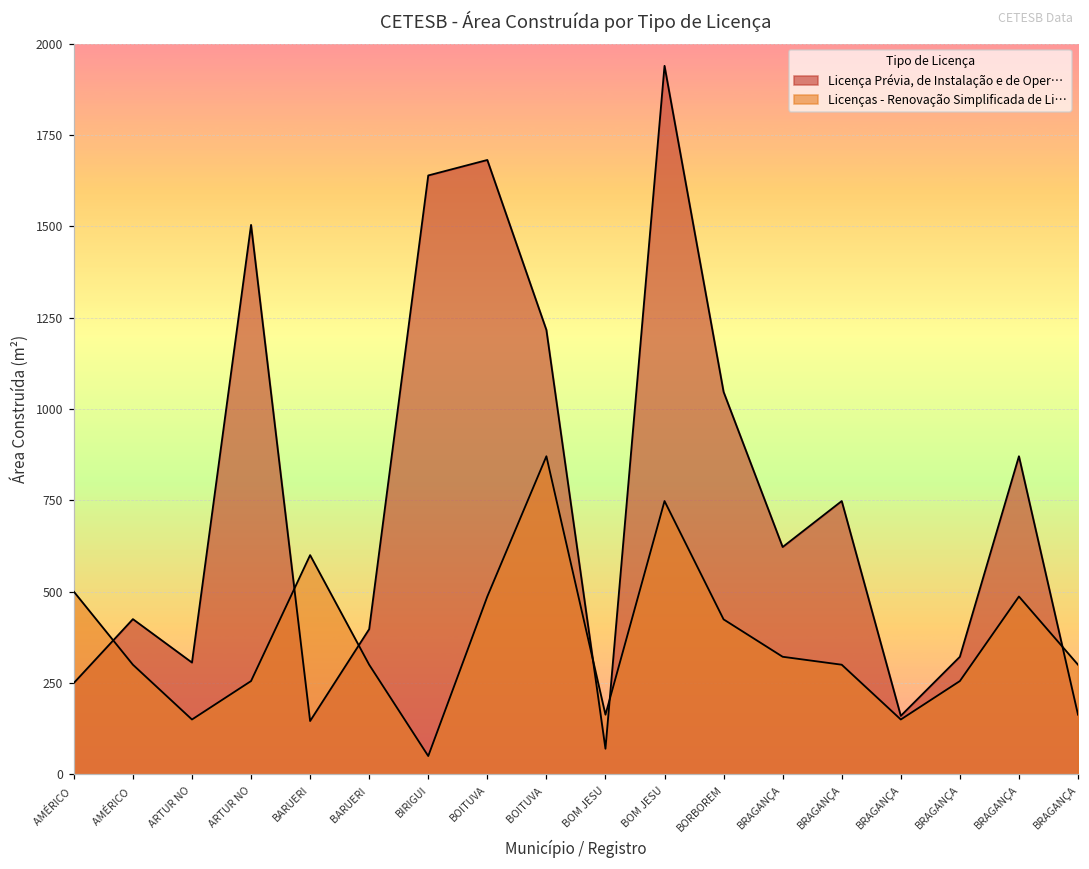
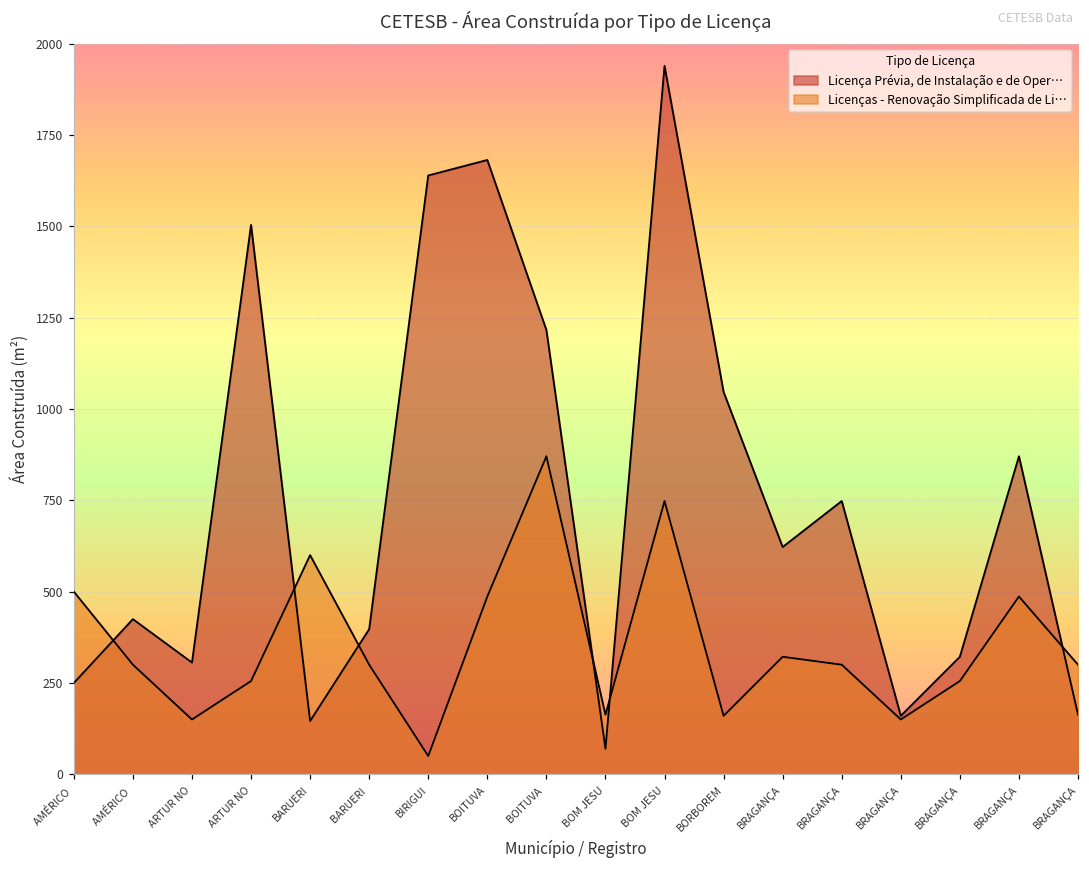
Licenças - Renovação Simplificada de Li…, BORBOREM: 420 -> 160
